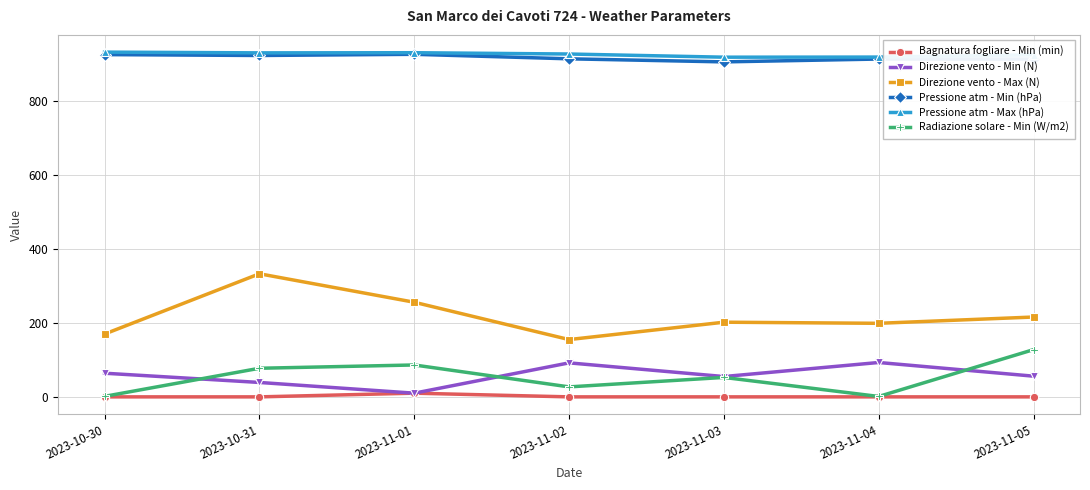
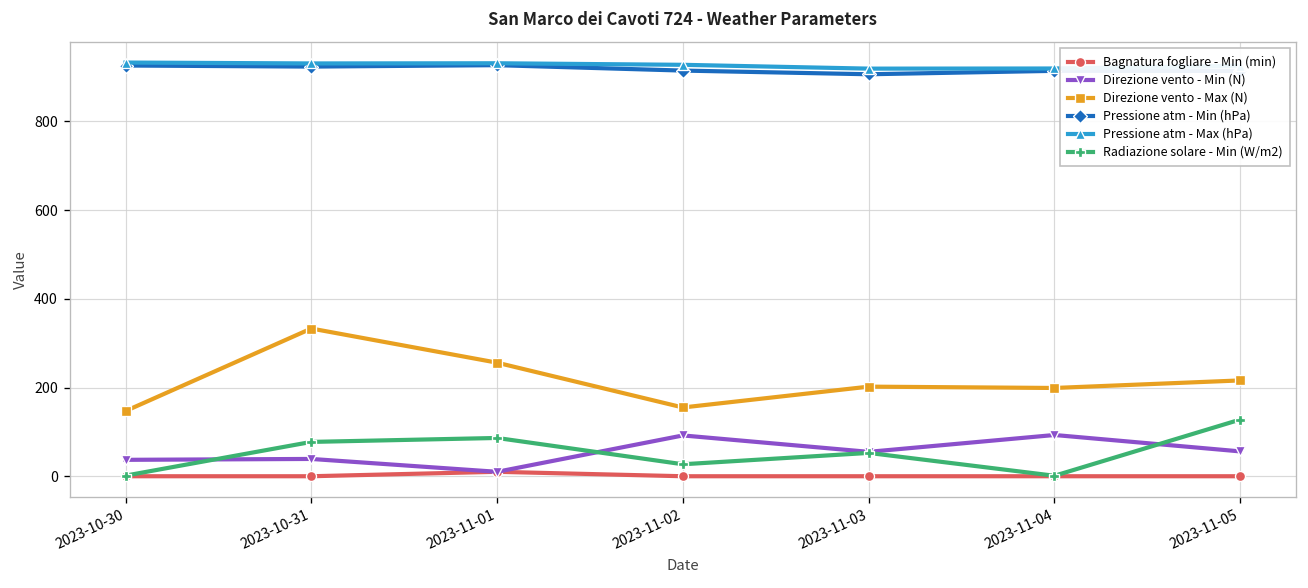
Direzione vento - Min (N), 2023-10-30: 60 -> 40
Direzione vento - Max (N), 2023-10-30: 170 -> 150
